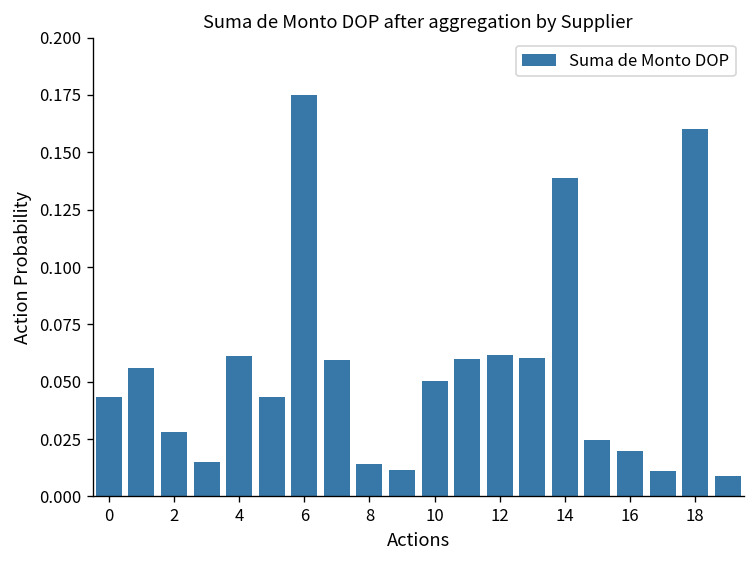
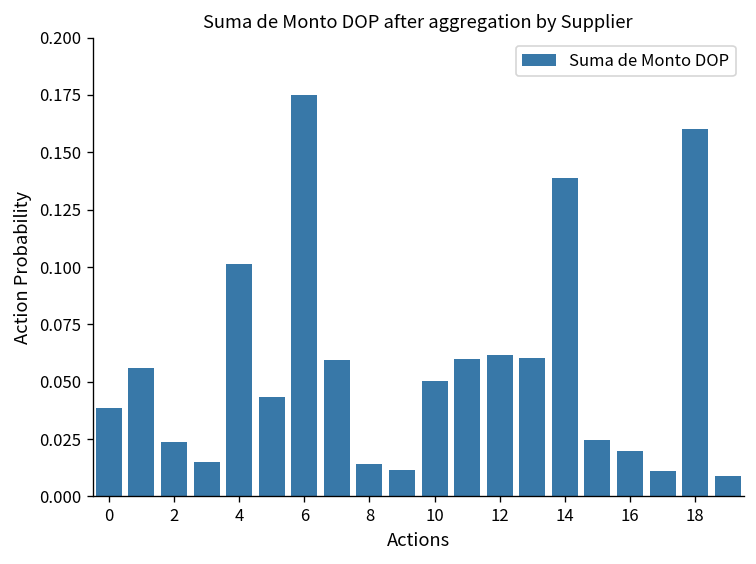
0: 0.043 -> 0.039
2: 0.028 -> 0.024
4: 0.061 -> 0.101
